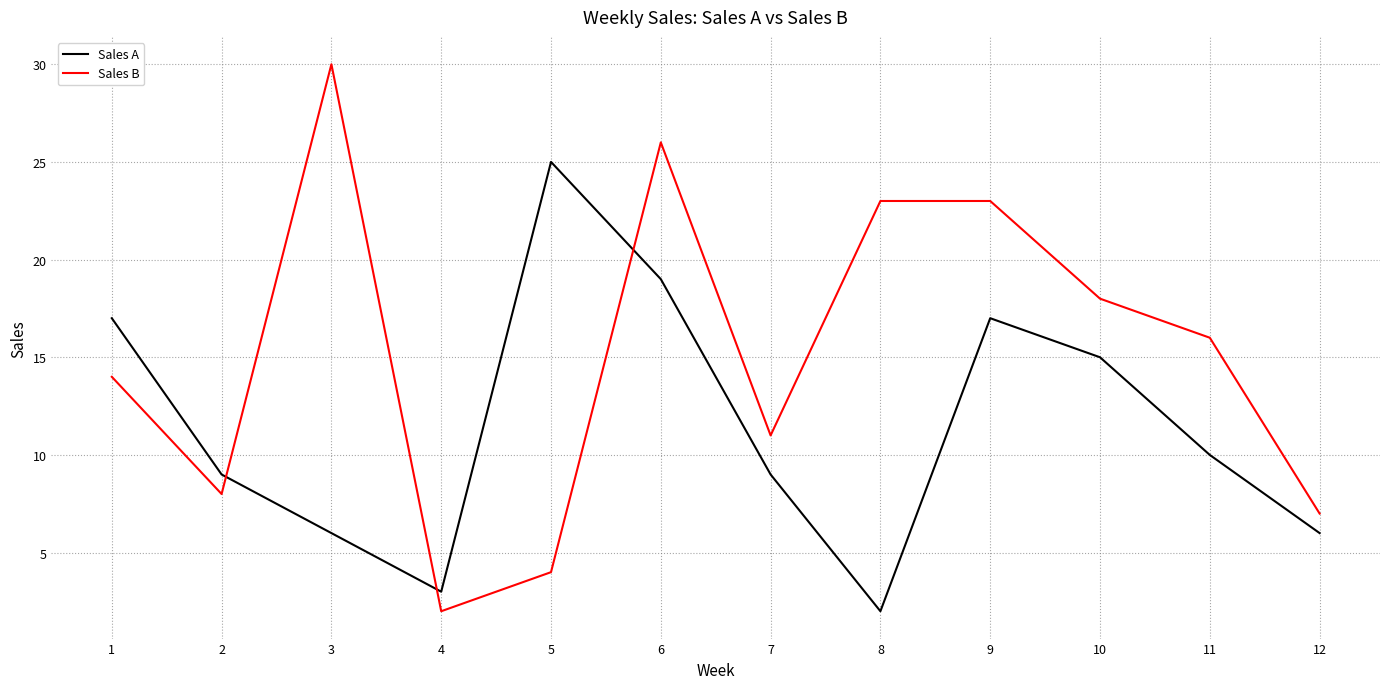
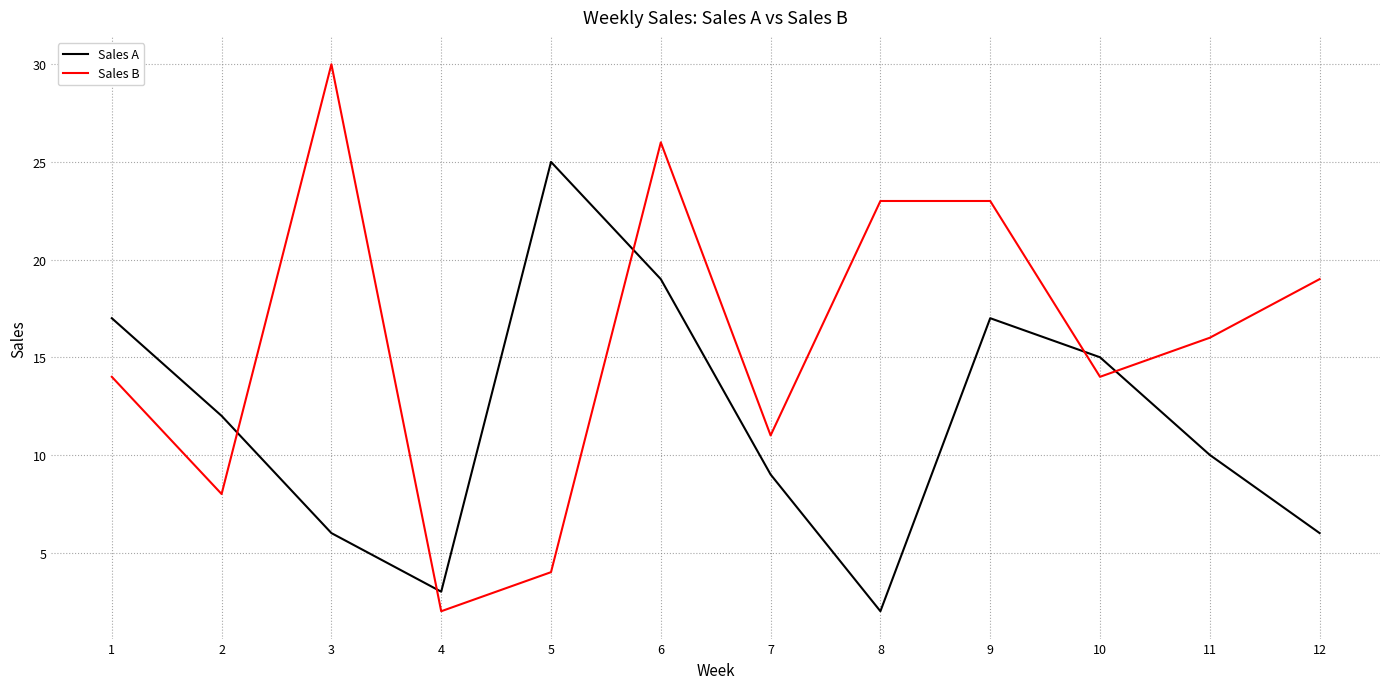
Sales A, 2: 9 -> 12
Sales B, 10: 18 -> 14
Sales B, 12: 7 -> 19
